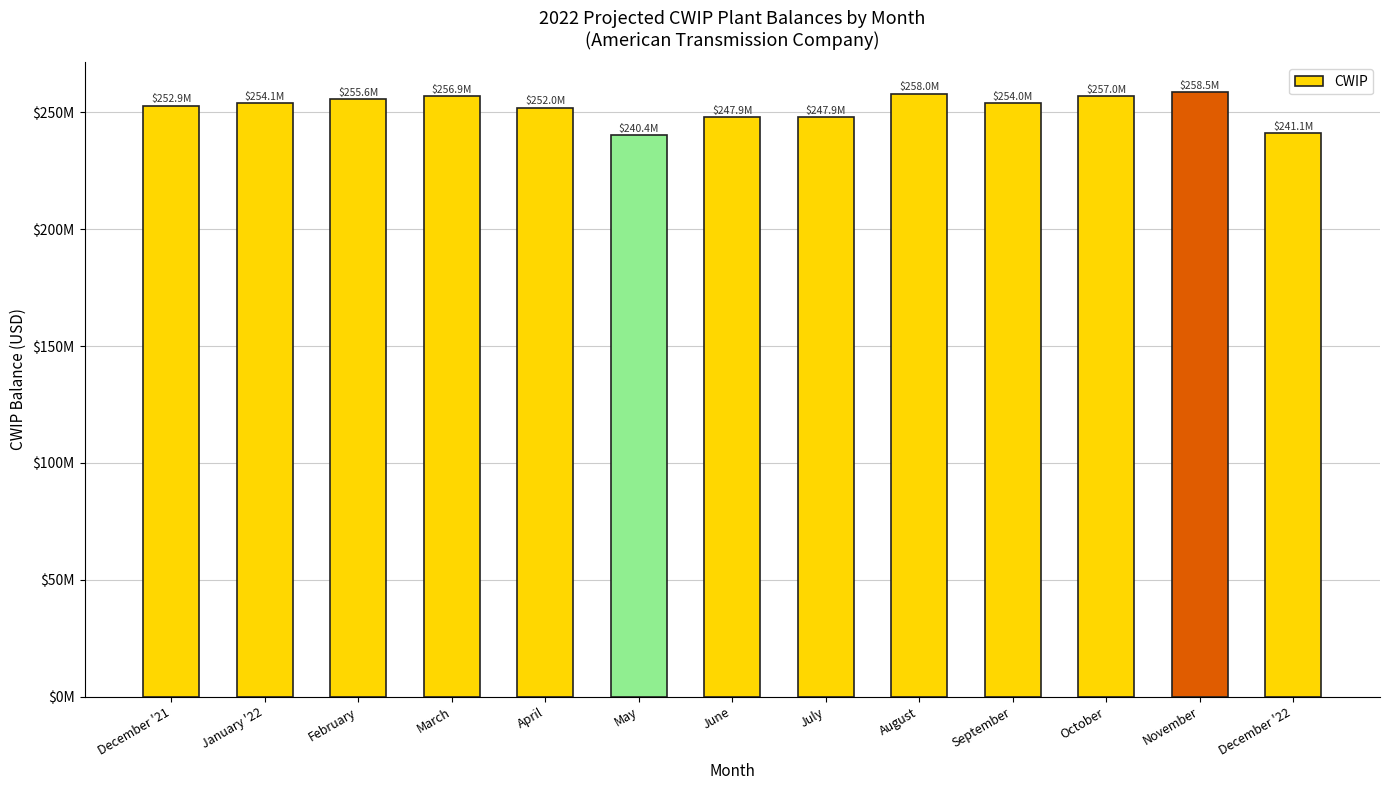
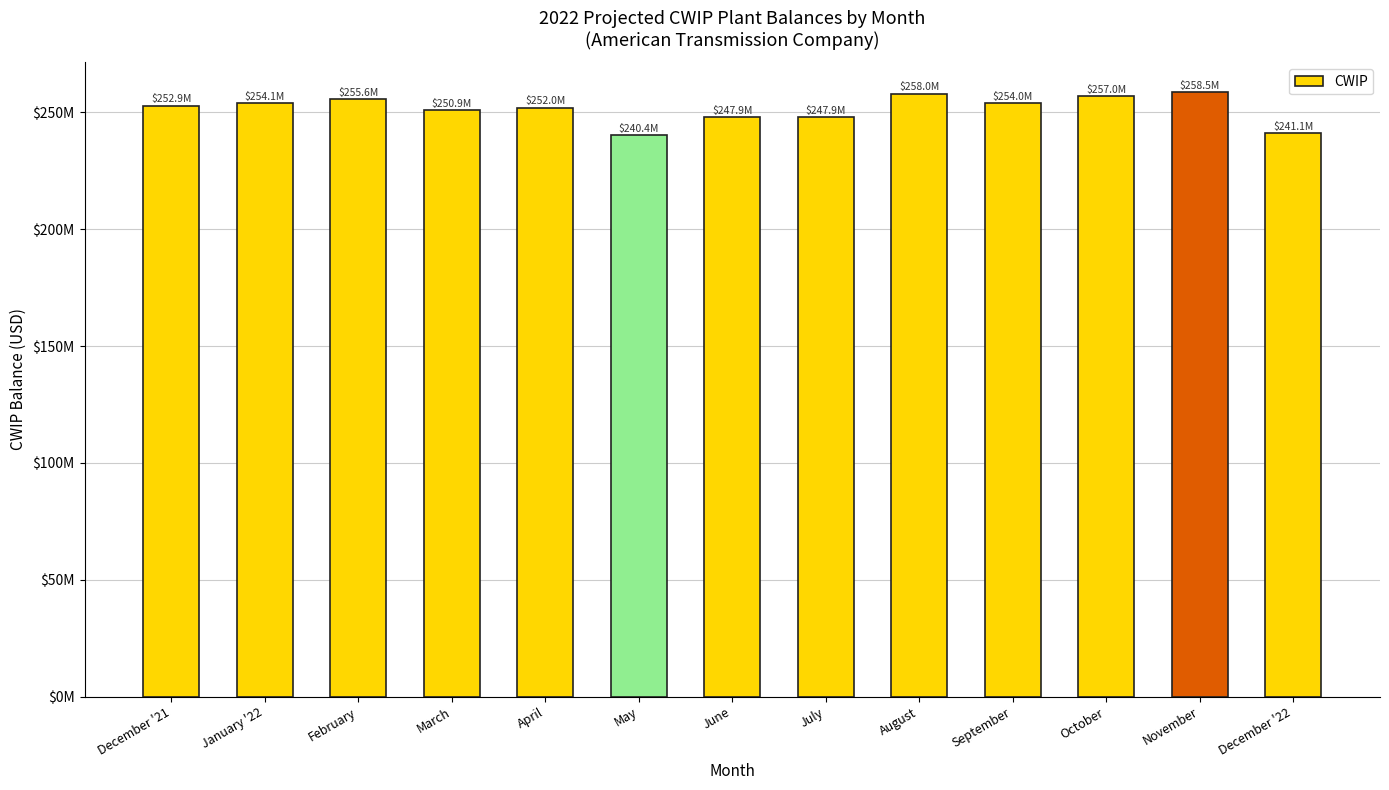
March: $256.9M -> $250.9M
